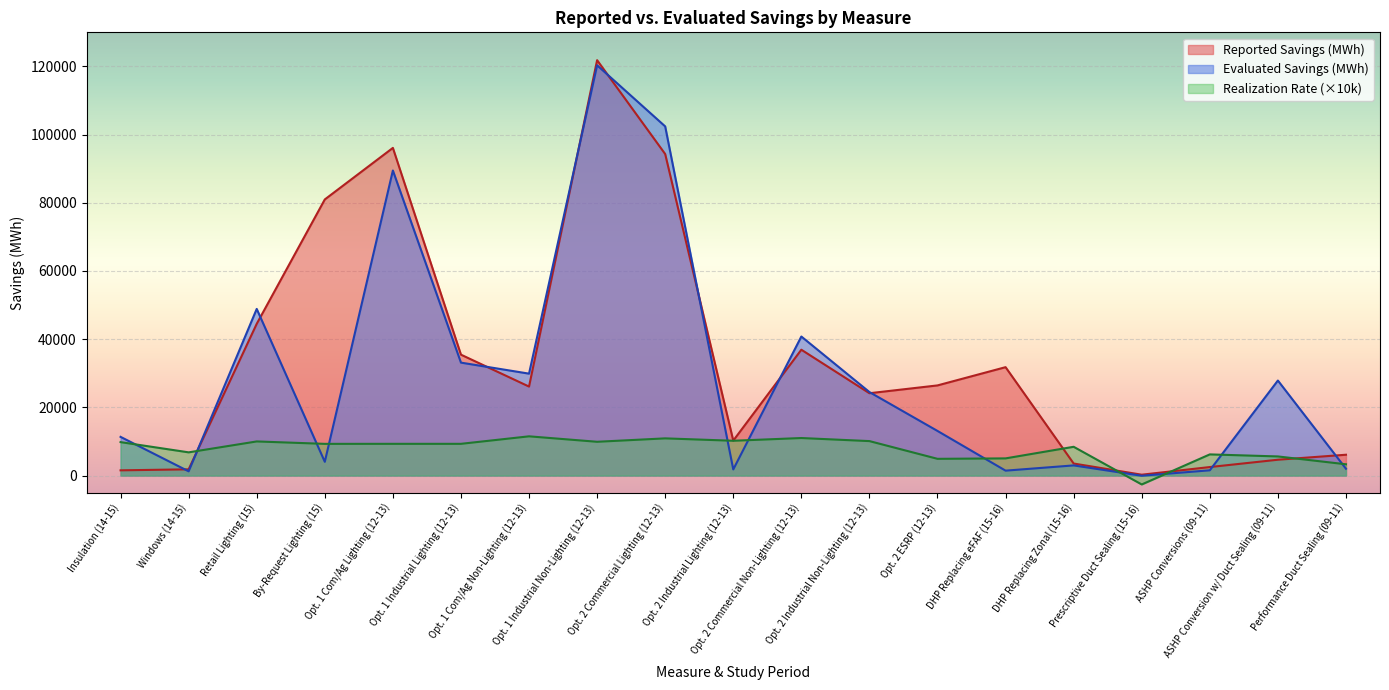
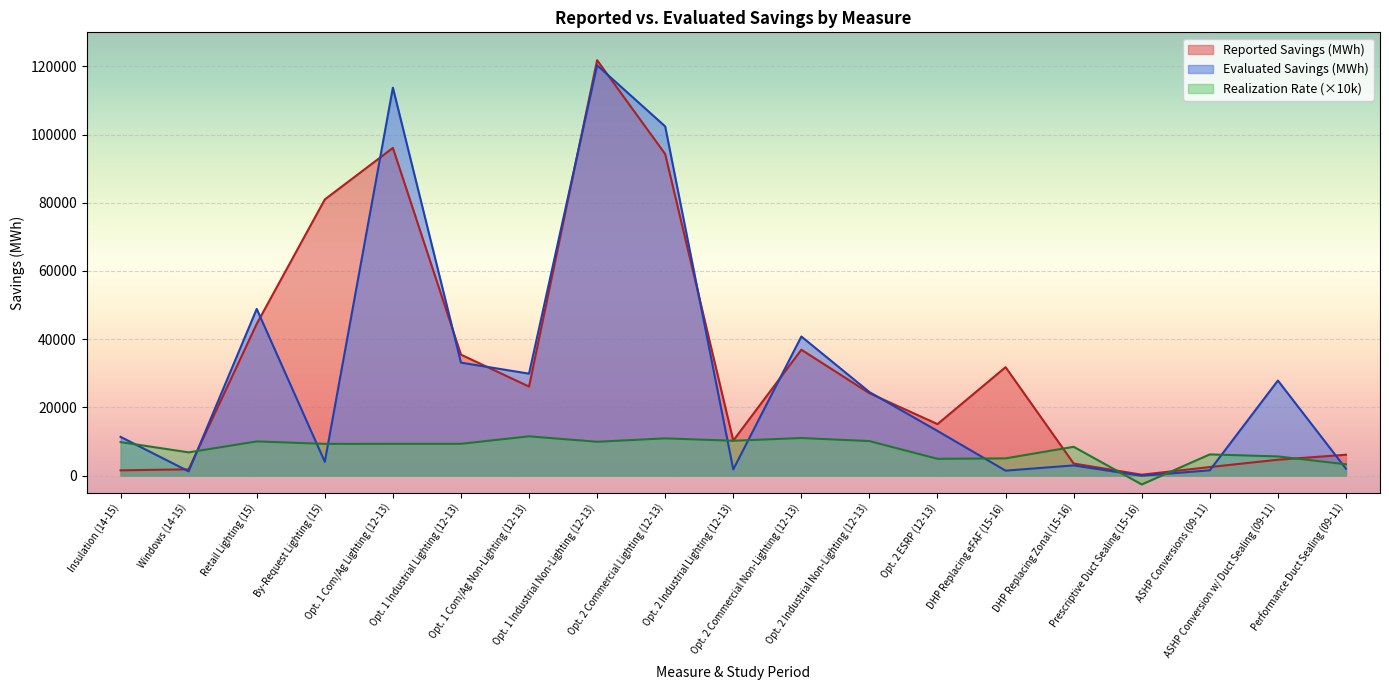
Evaluated Savings (MWh), Opt. 1 Com/Ag Lighting (12-13): 89000 -> 114000
Reported Savings (MWh), Opt. 2 ESRP (12-13): 26000 -> 15000
